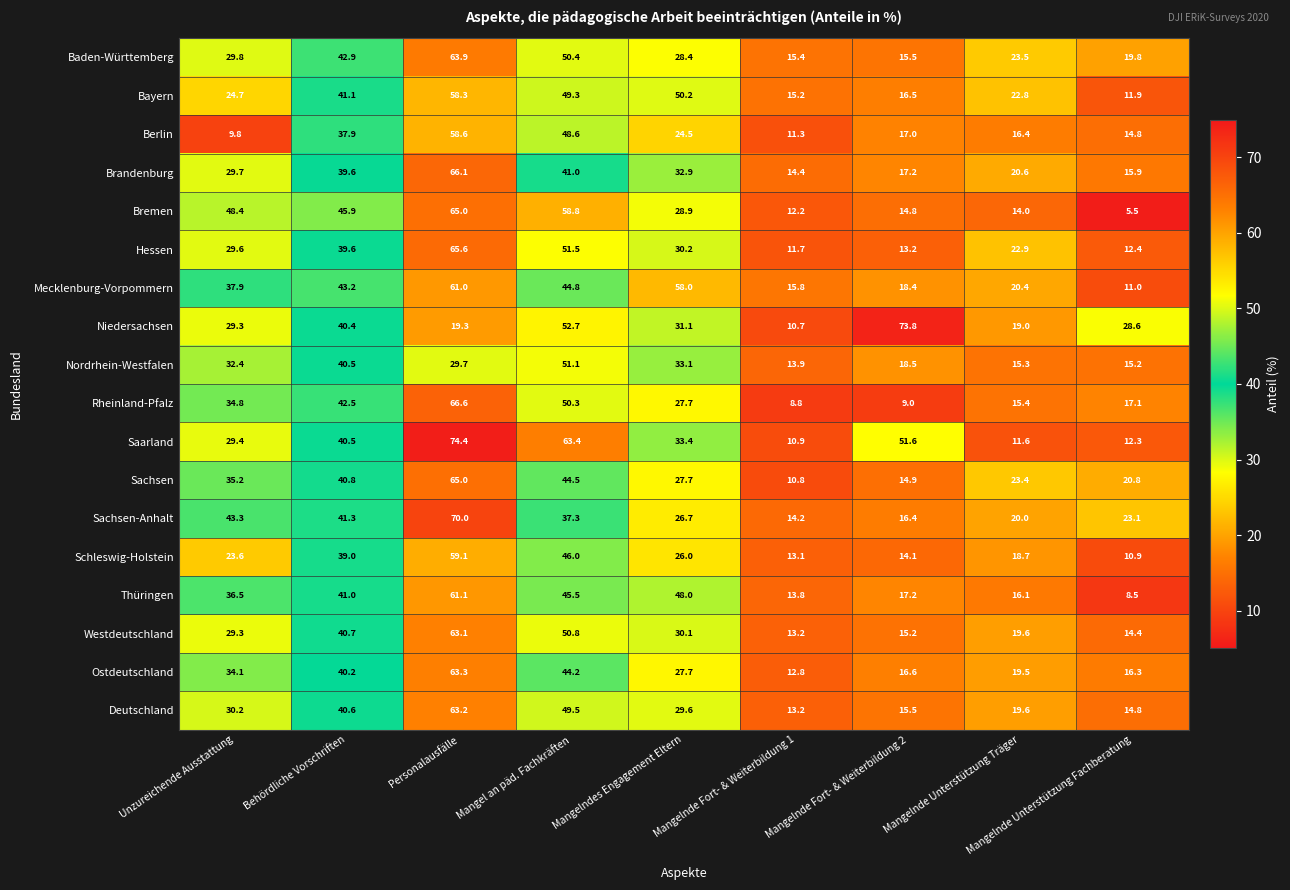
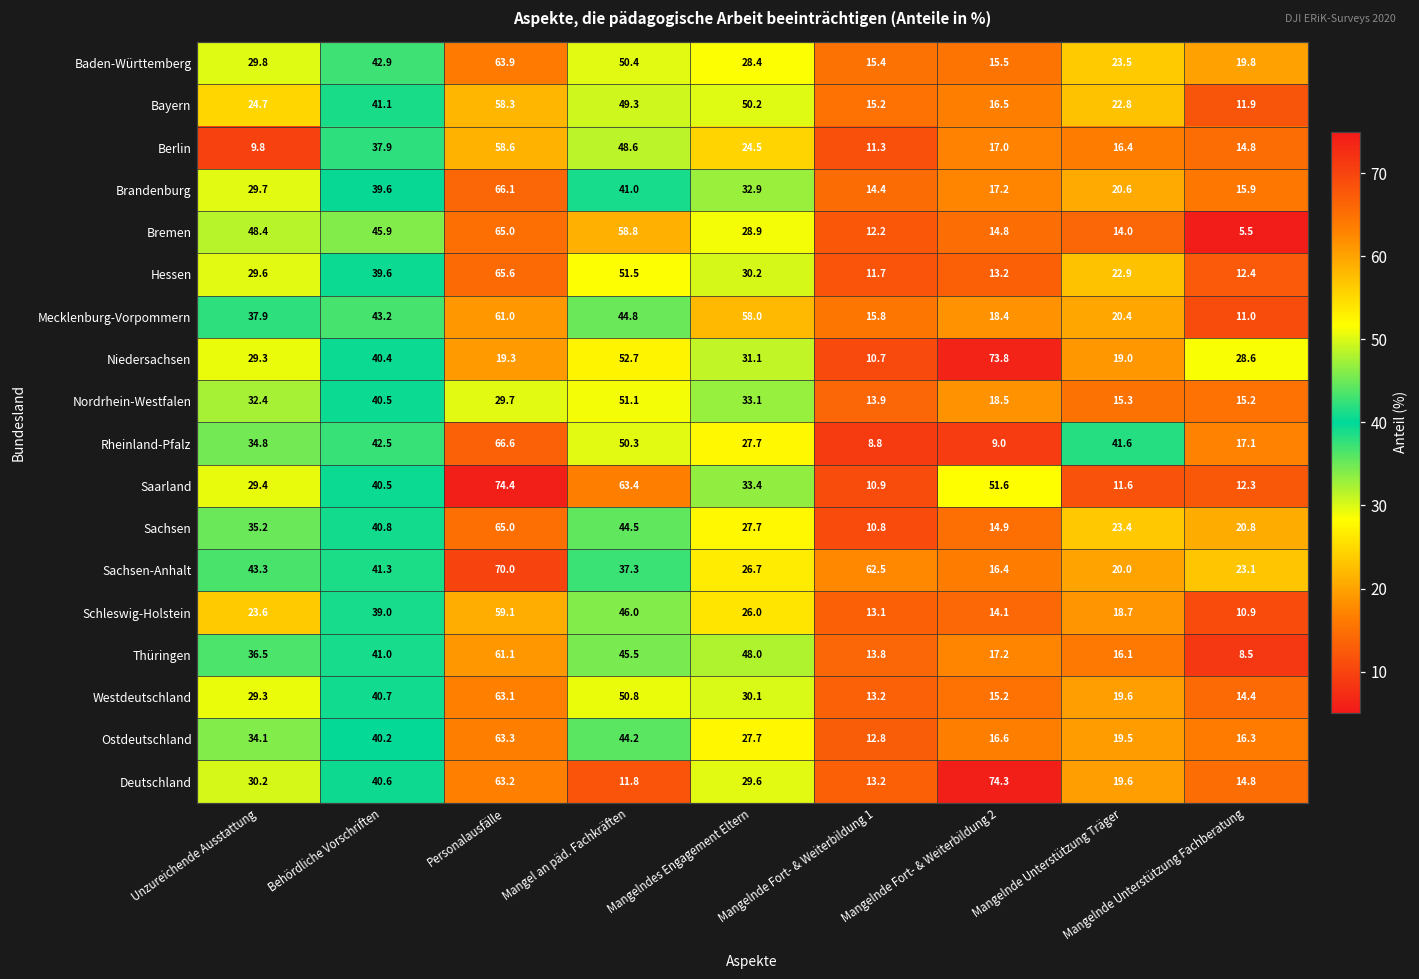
Rheinland-Pfalz, Mangelnde Unterstützung Träger: 15.4 -> 41.6
Sachsen-Anhalt, Mangelnde Fort- & Weiterbildung 1: 14.2 -> 62.5
Deutschland, Mangel an päd. Fachkräften: 49.5 -> 11.8
Deutschland, Mangelnde Fort- & Weiterbildung 2: 15.5 -> 74.3
